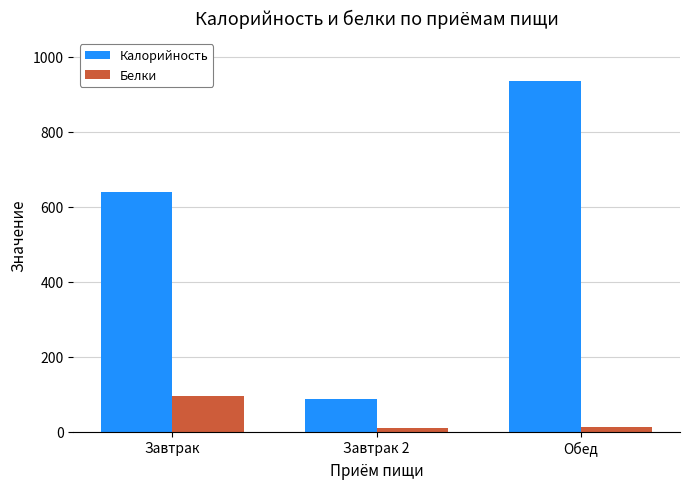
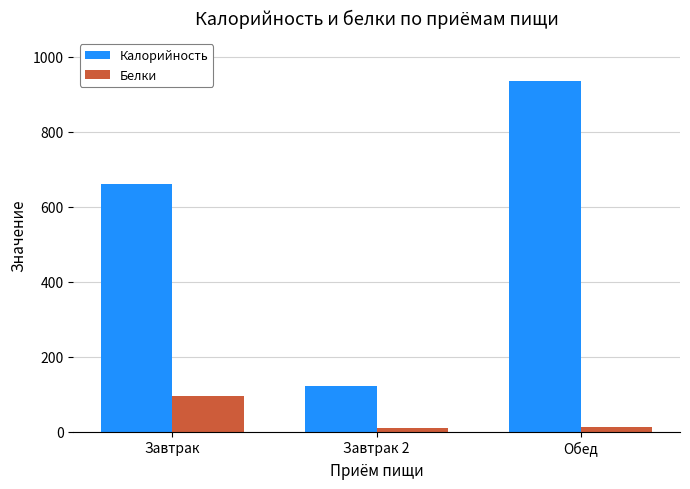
Калорийность, Завтрак: 640 -> 660
Калорийность, Завтрак 2: 90 -> 120
